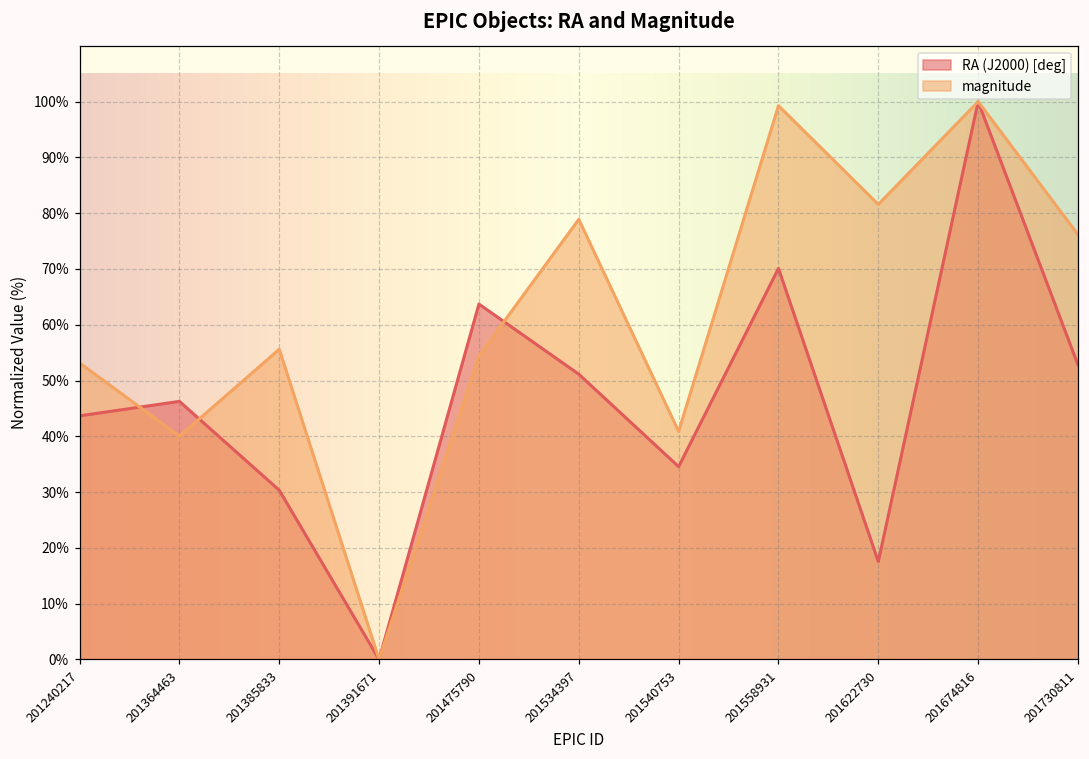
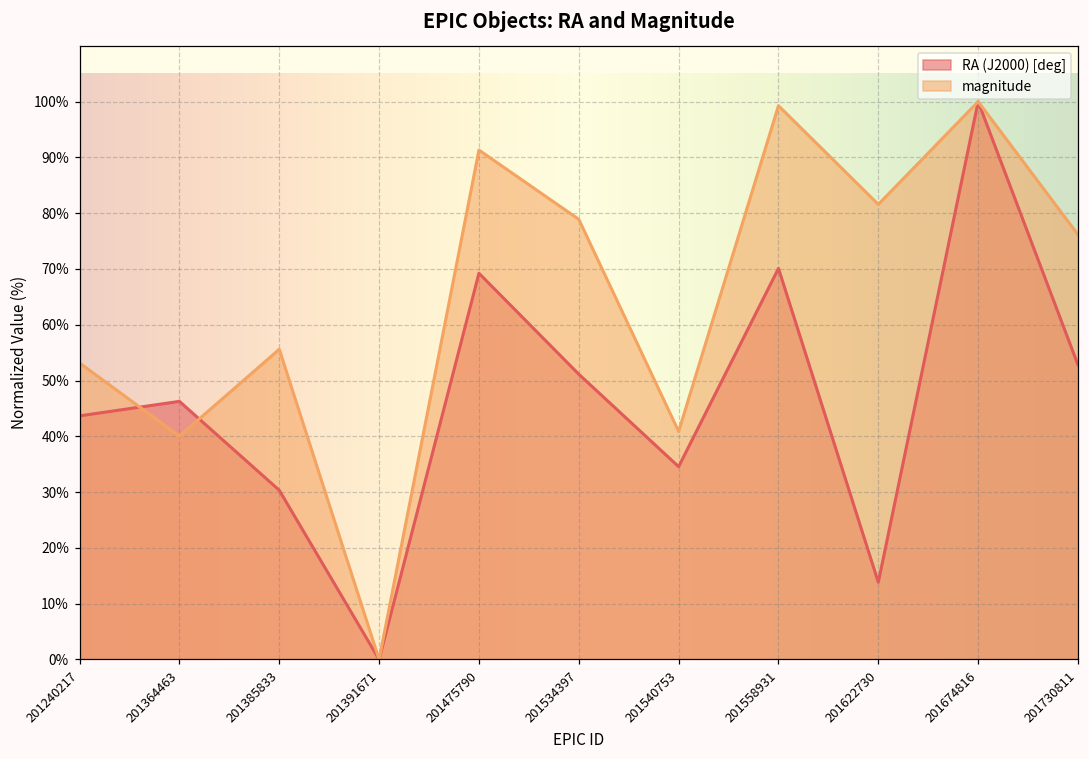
RA (J2000) [deg], 201475790: 64% -> 69%
magnitude, 201475790: 54% -> 91%
RA (J2000) [deg], 201622730: 18% -> 14%
